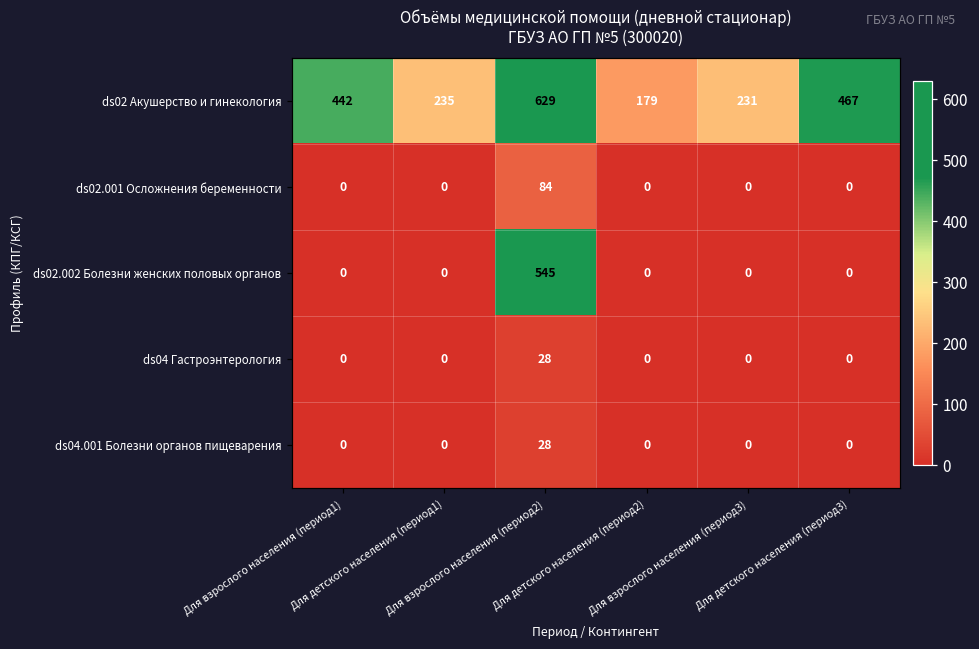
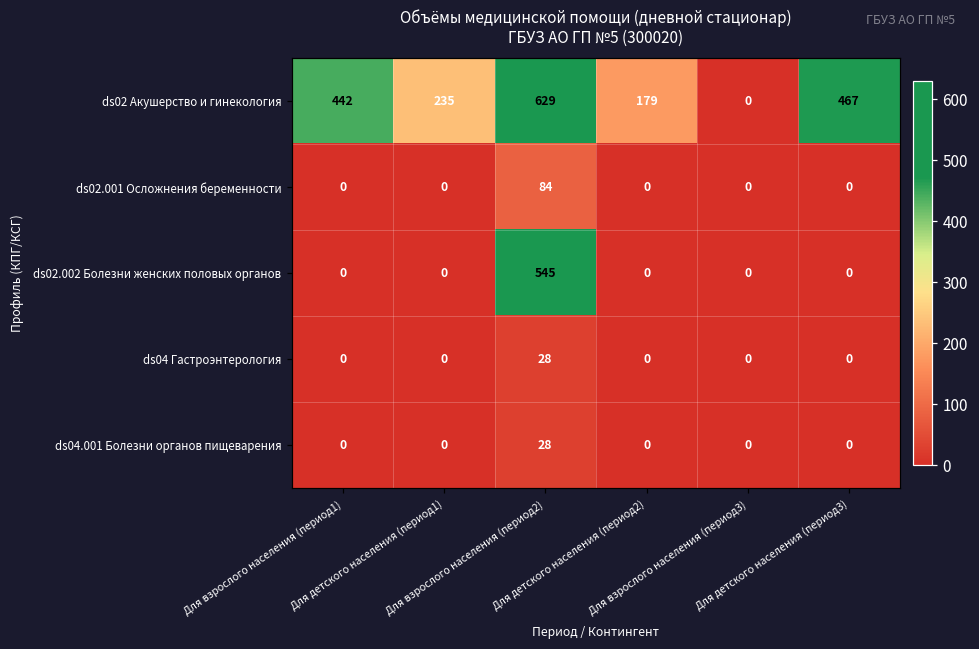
ds02 Акушерство и гинекология, Для взрослого населения (период3): 231 -> 0
